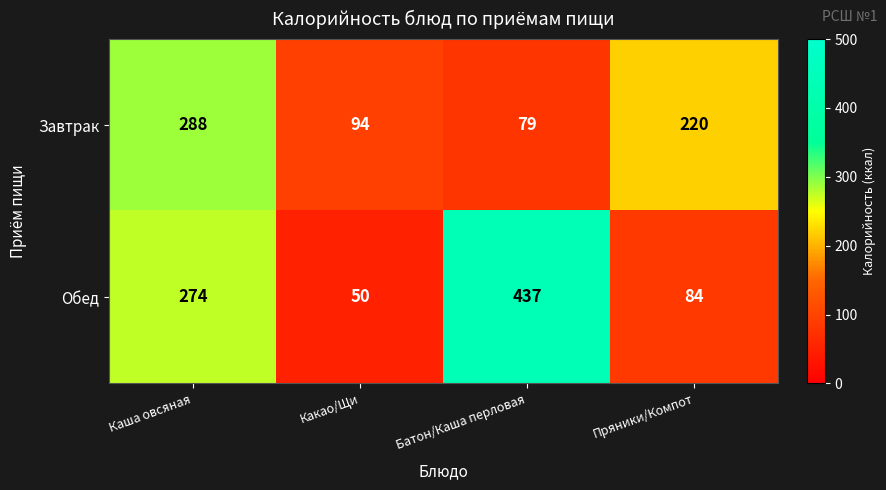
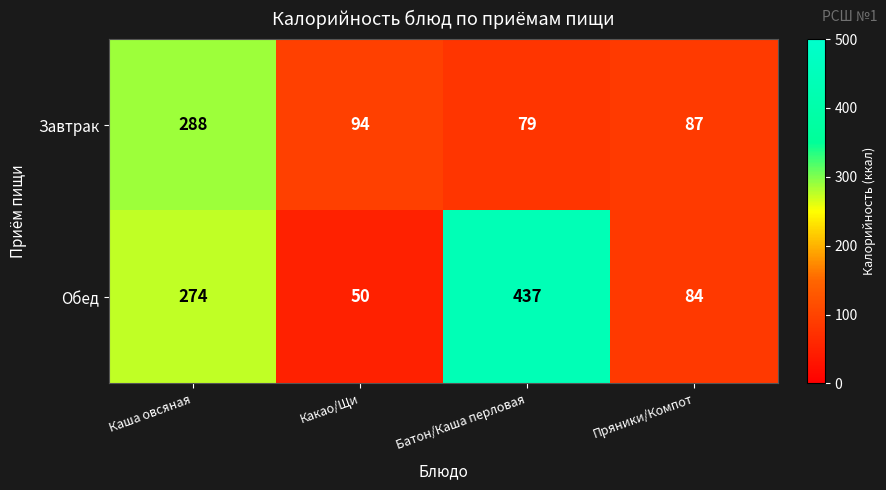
Завтрак, Пряники/Компот: 220 -> 87
